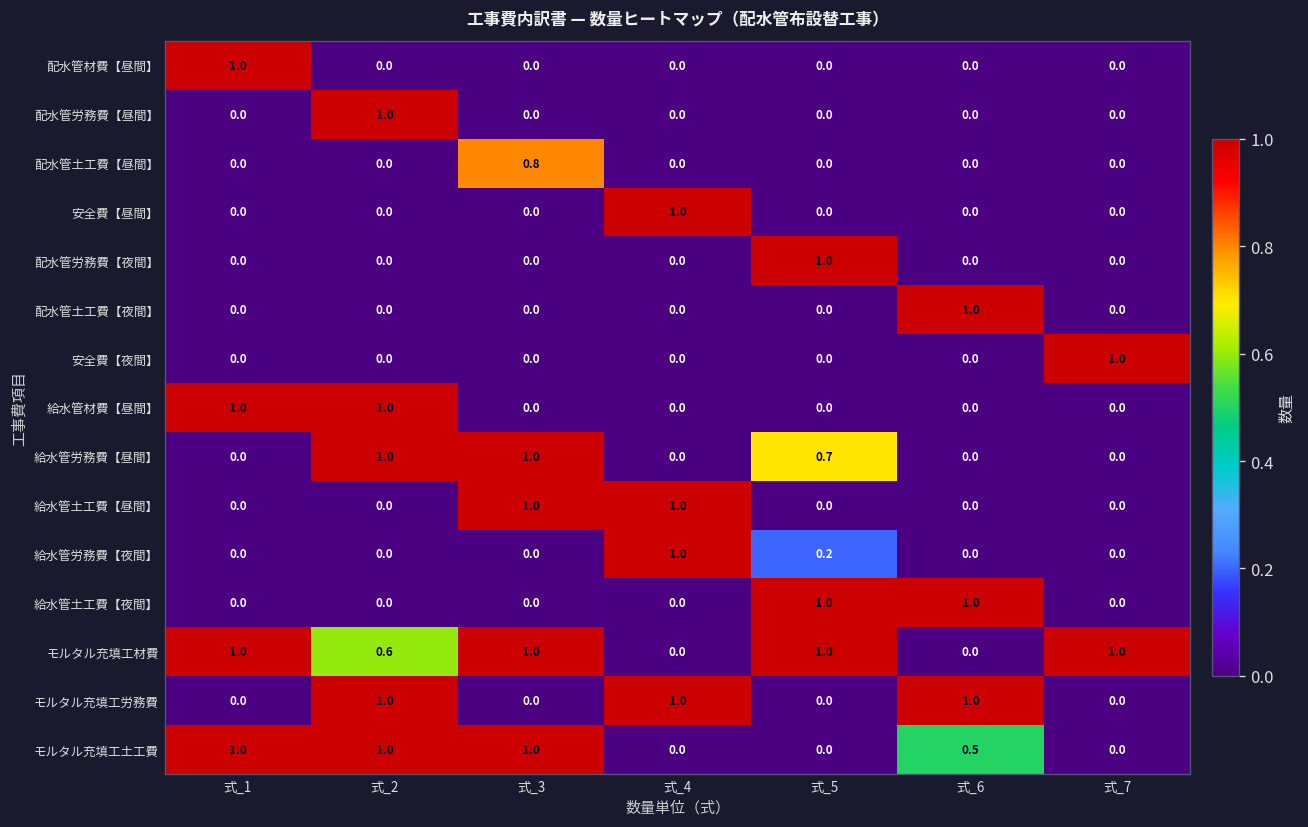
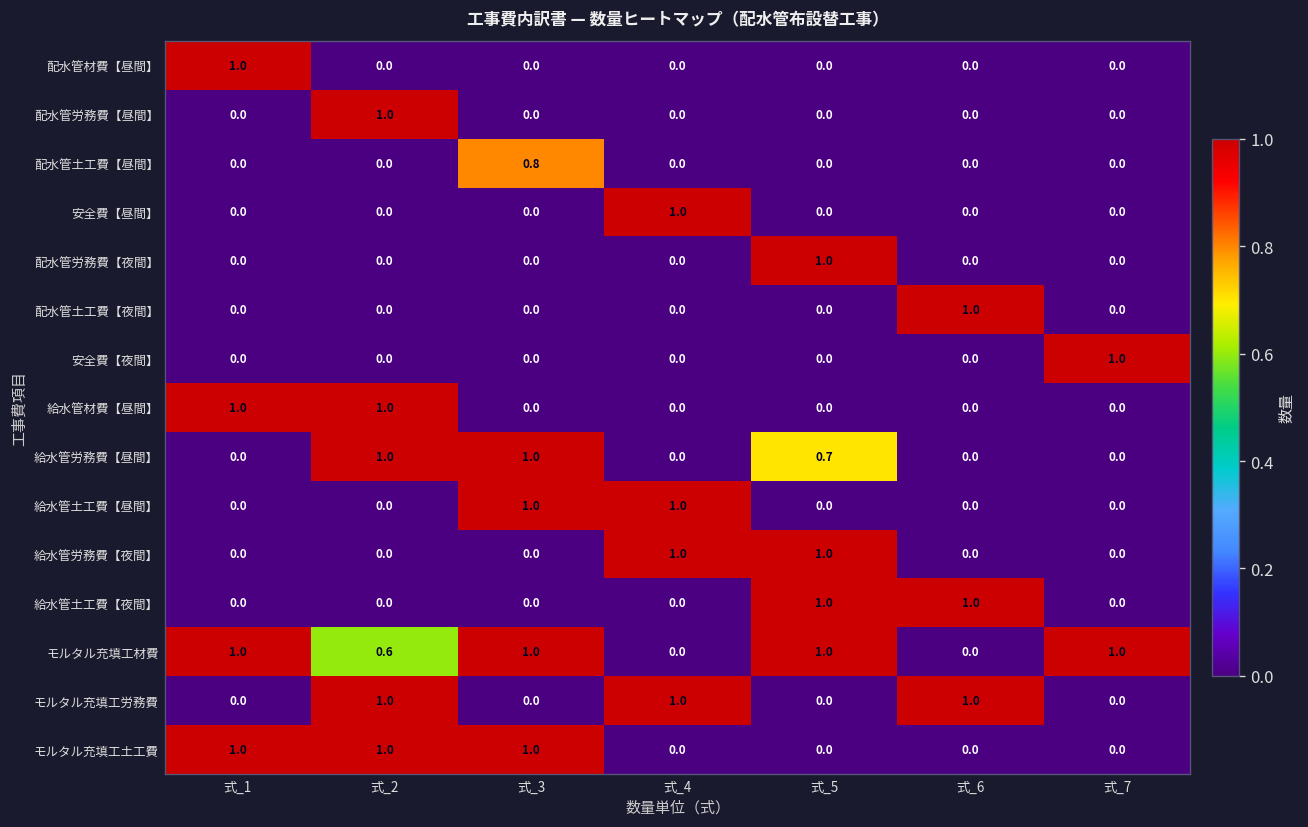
給水管労務費【夜間】, 式_5: 0.2 -> 1.0
モルタル充填工土工費, 式_6: 0.5 -> 0.0
